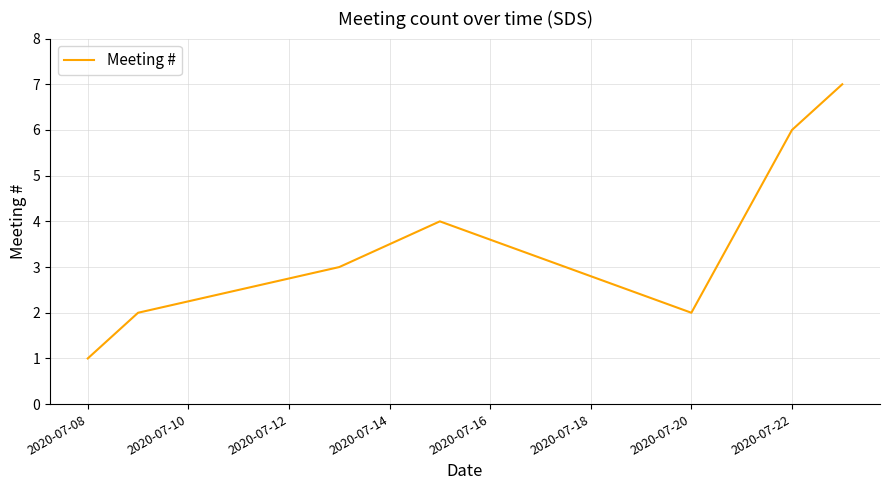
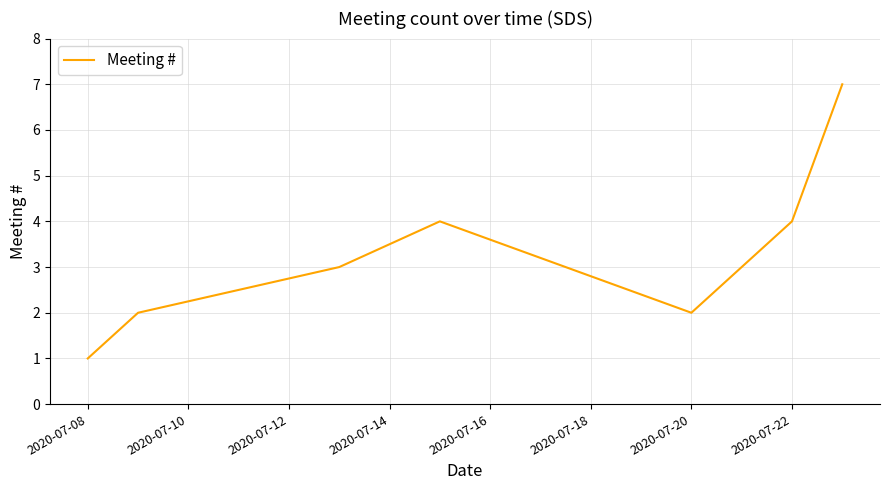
2020-07-22: 6 -> 4
